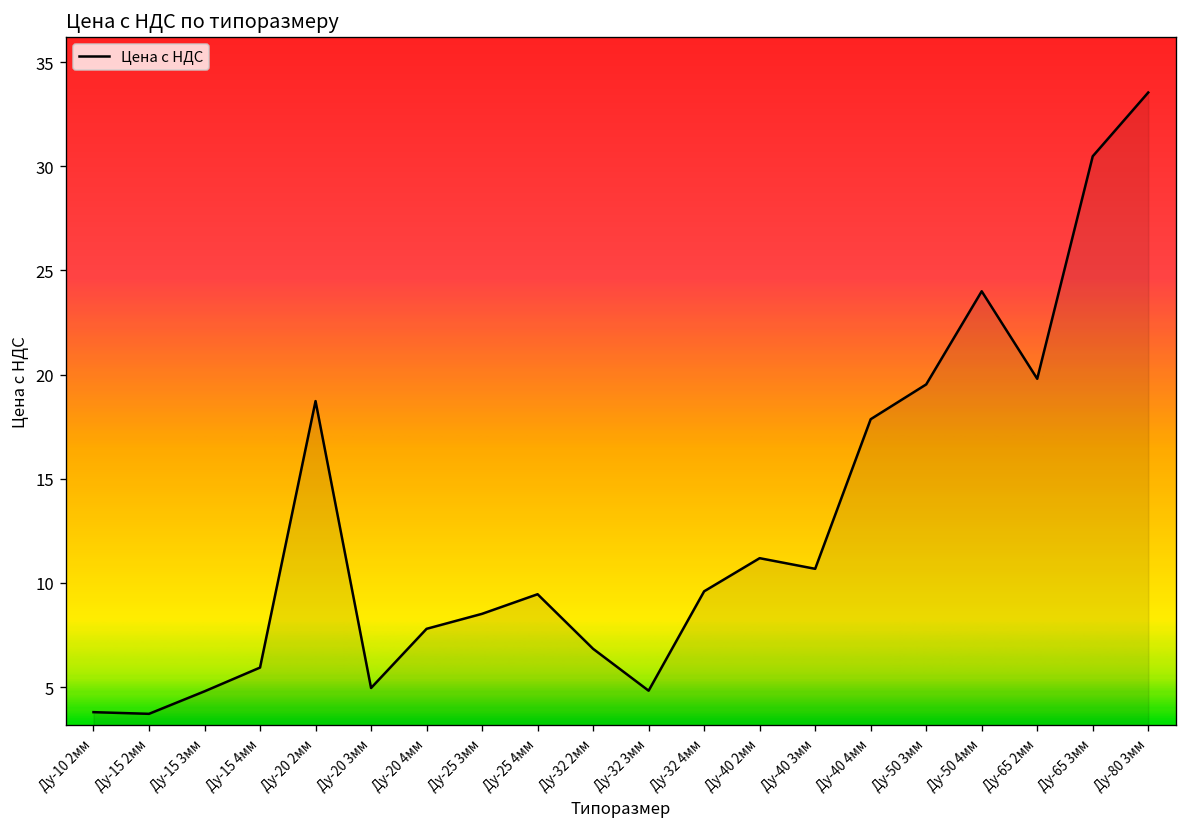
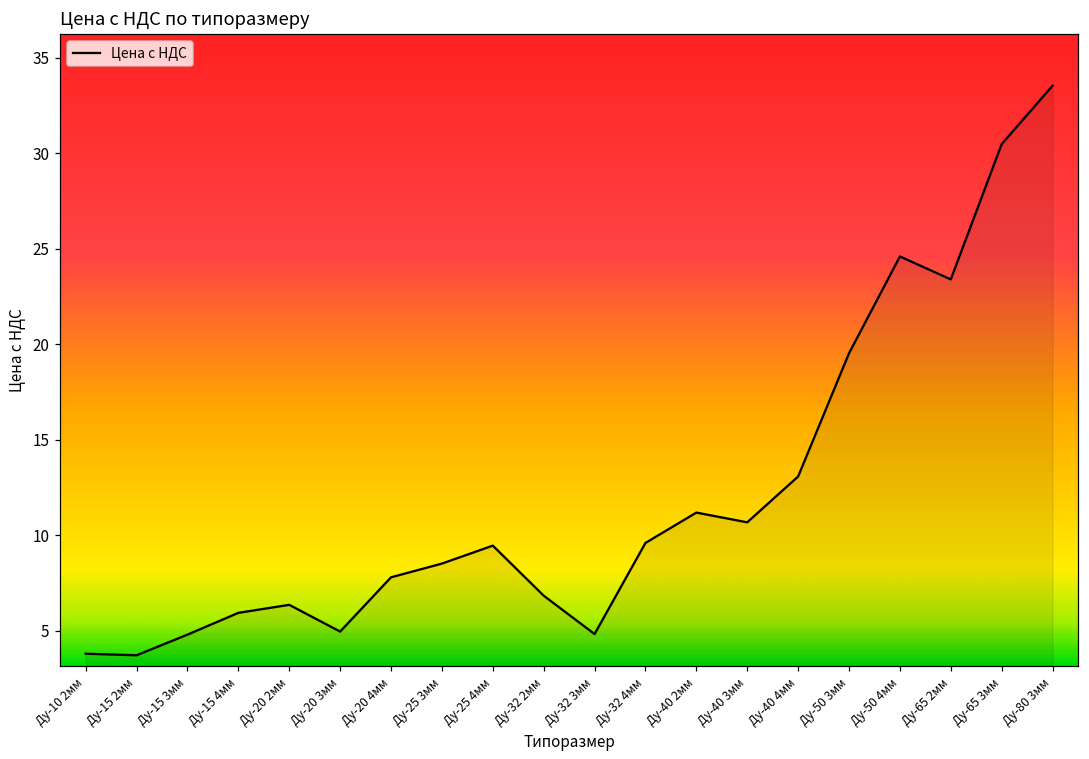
Ду-20 2мм: 18.7 -> 6.4
Ду-40 4мм: 17.9 -> 13.1
Ду-50 4мм: 24.0 -> 24.6
Ду-65 2мм: 19.8 -> 23.4
